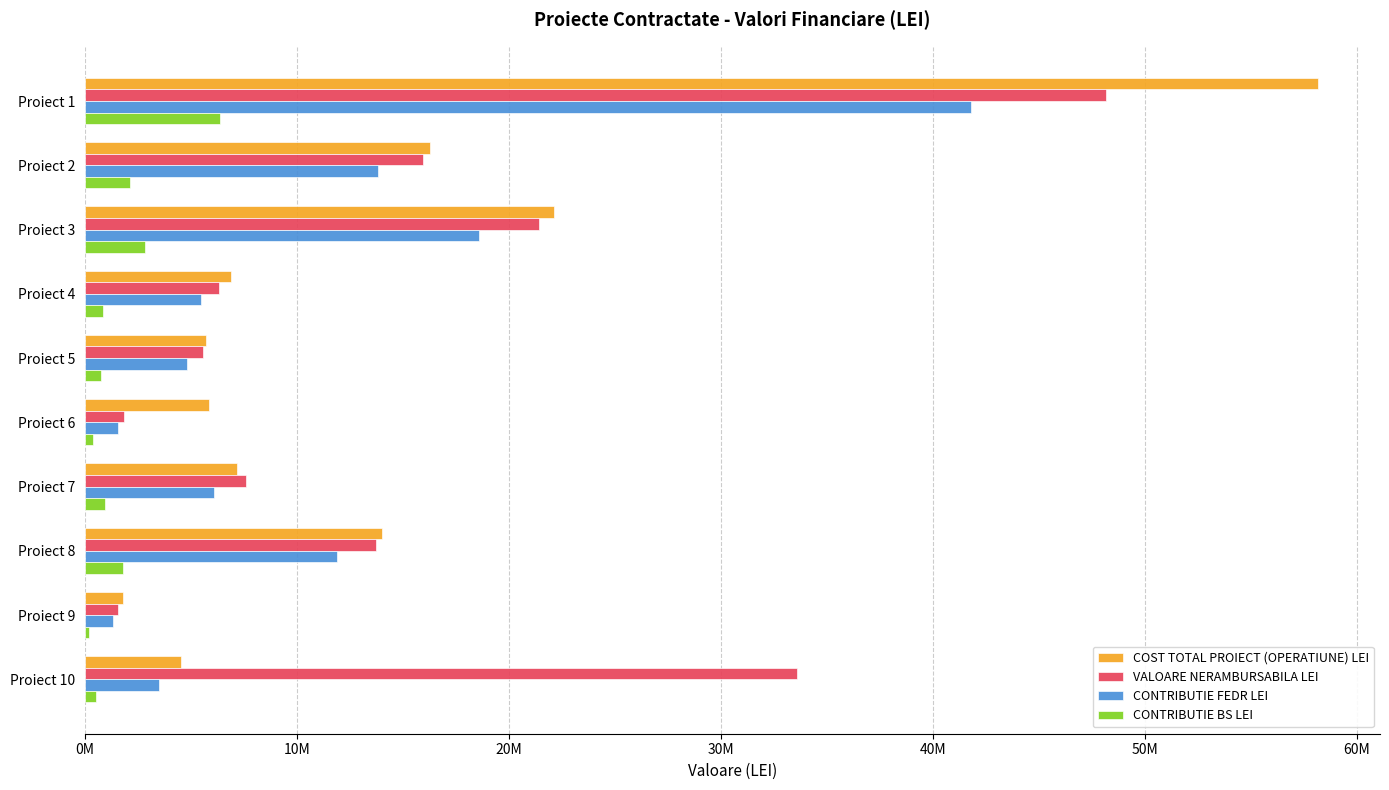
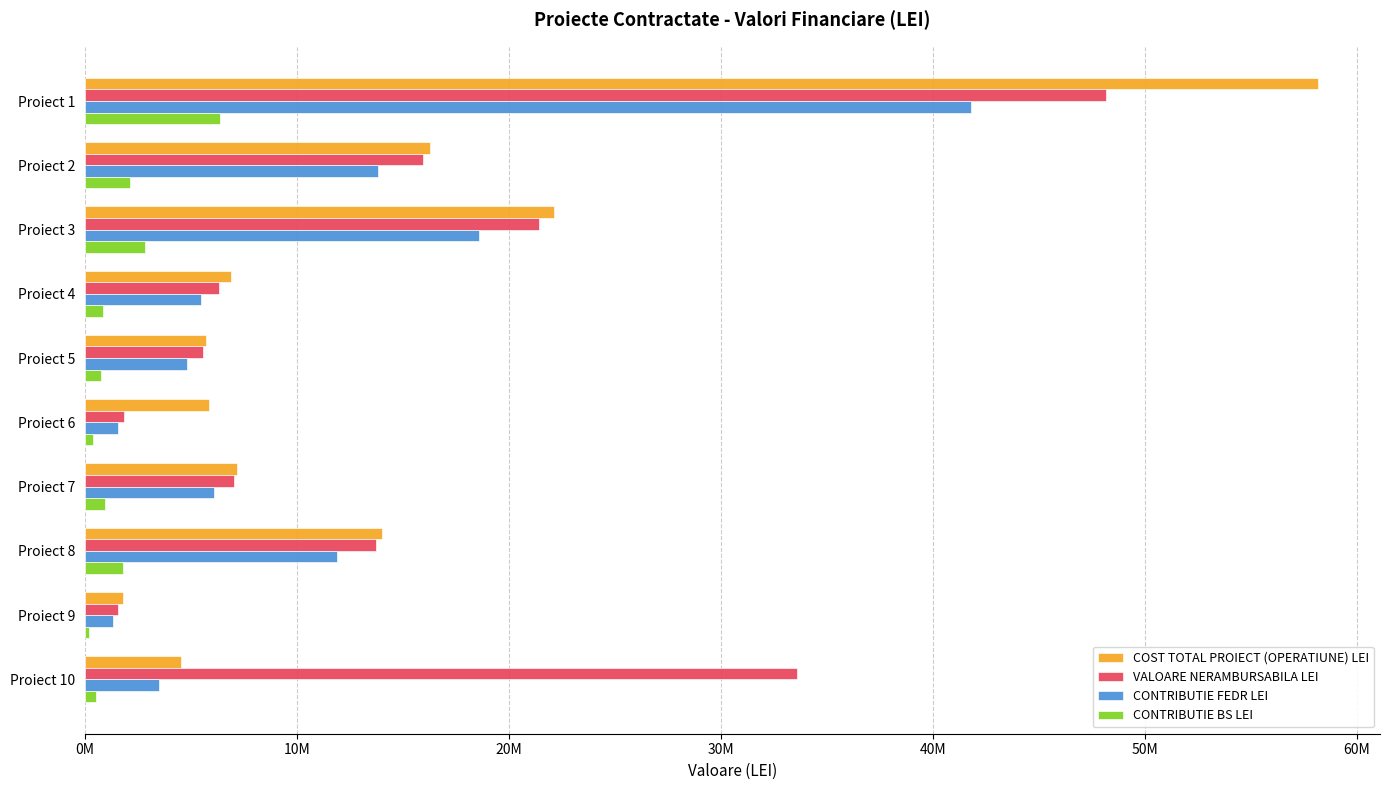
VALOARE NERAMBURSABILA LEI, Proiect 7: 7600000 -> 7000000
